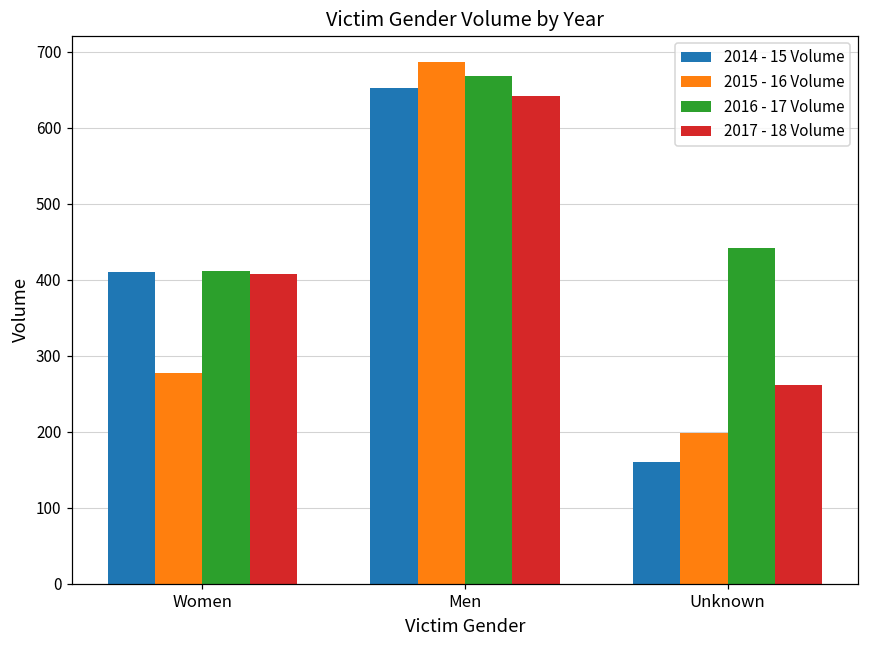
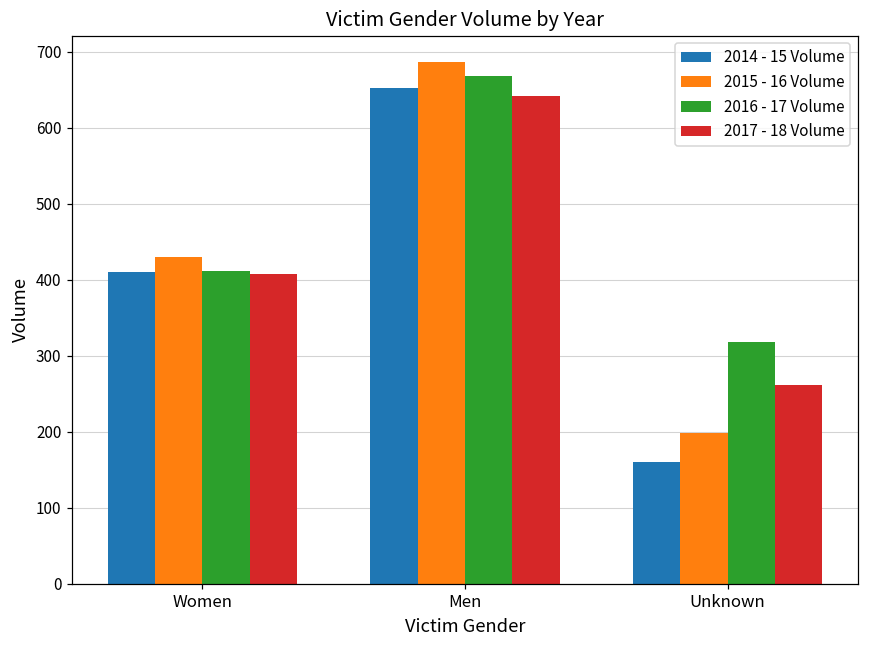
2015 - 16 Volume, Women: 280 -> 430
2016 - 17 Volume, Unknown: 440 -> 320
